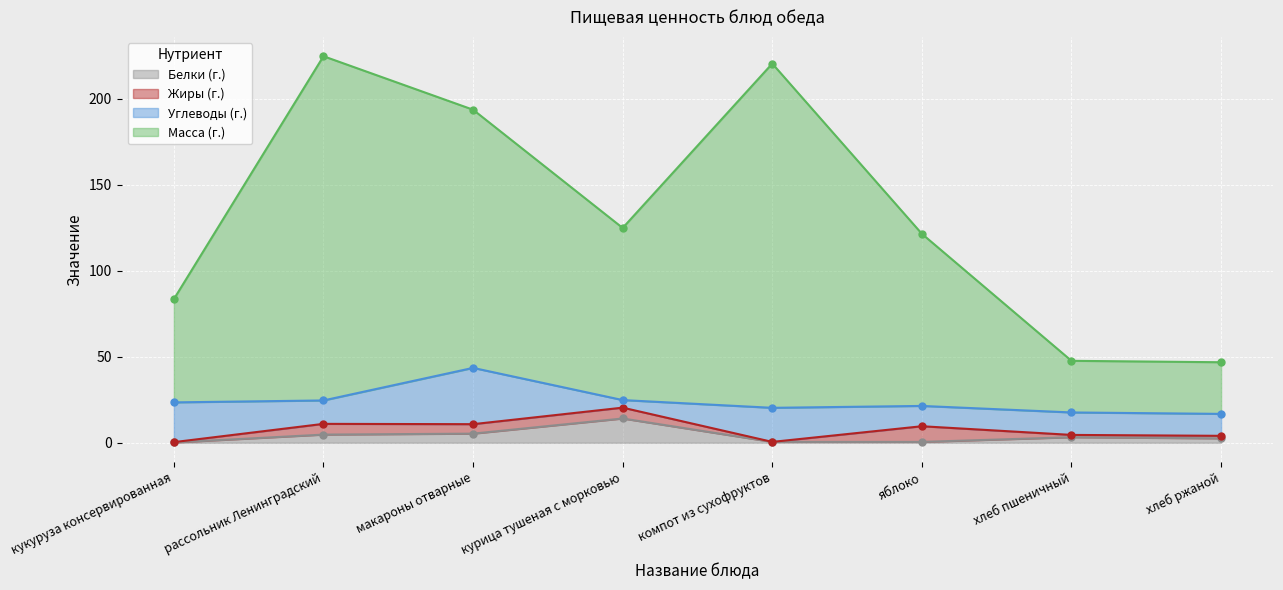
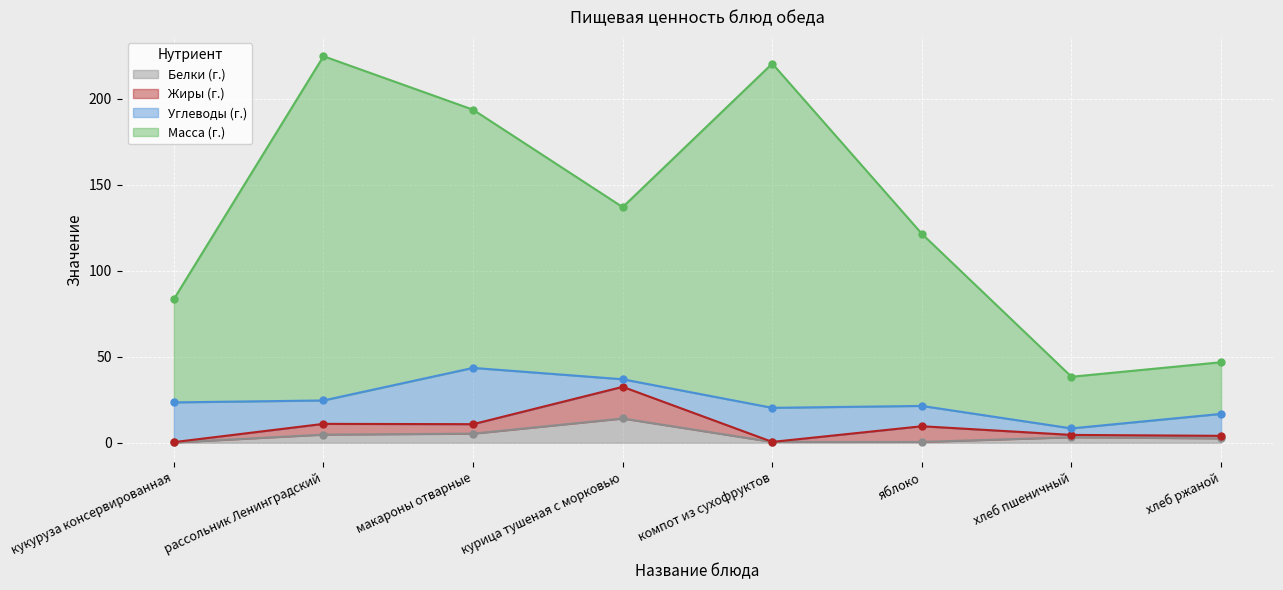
Жиры (г.), курица тушеная с морковью: 6 -> 18
Углеводы (г.), хлеб пшеничный: 13 -> 4
